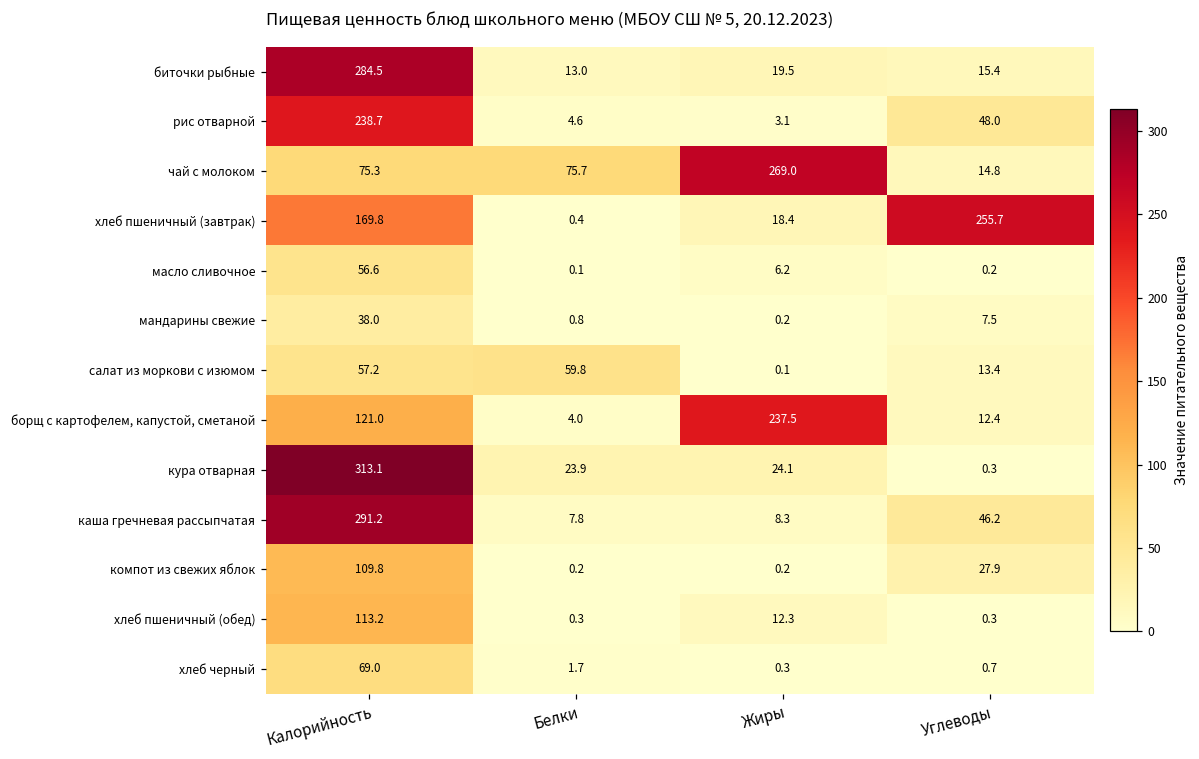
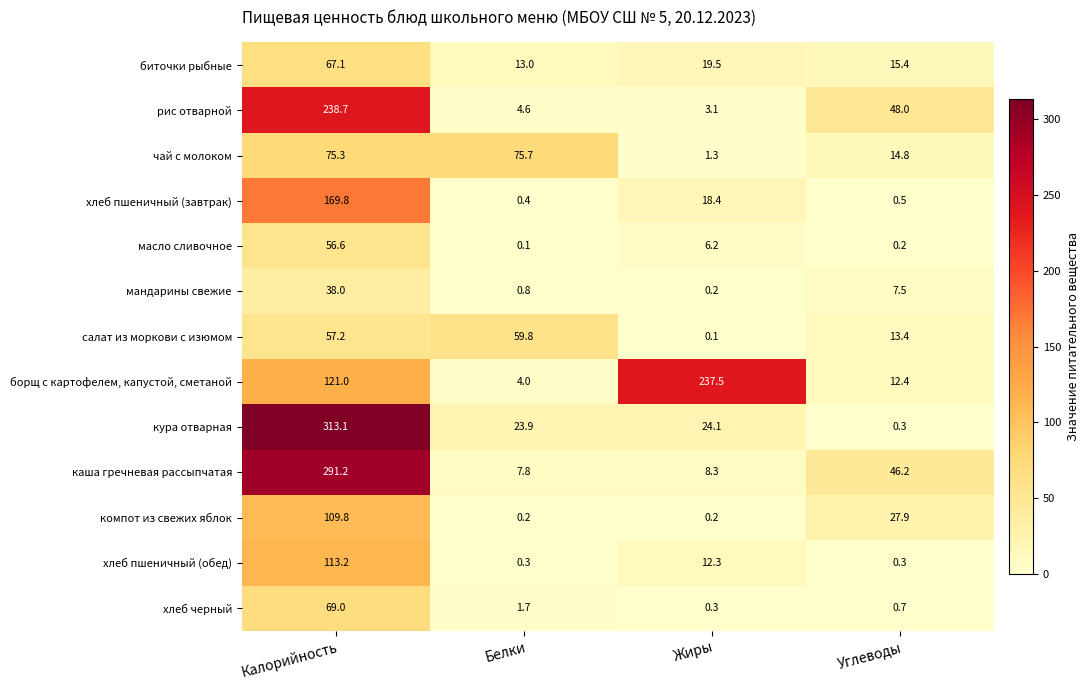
биточки рыбные, Калорийность: 284.5 -> 67.1
чай с молоком, Жиры: 269.0 -> 1.3
хлеб пшеничный (завтрак), Углеводы: 255.7 -> 0.5
